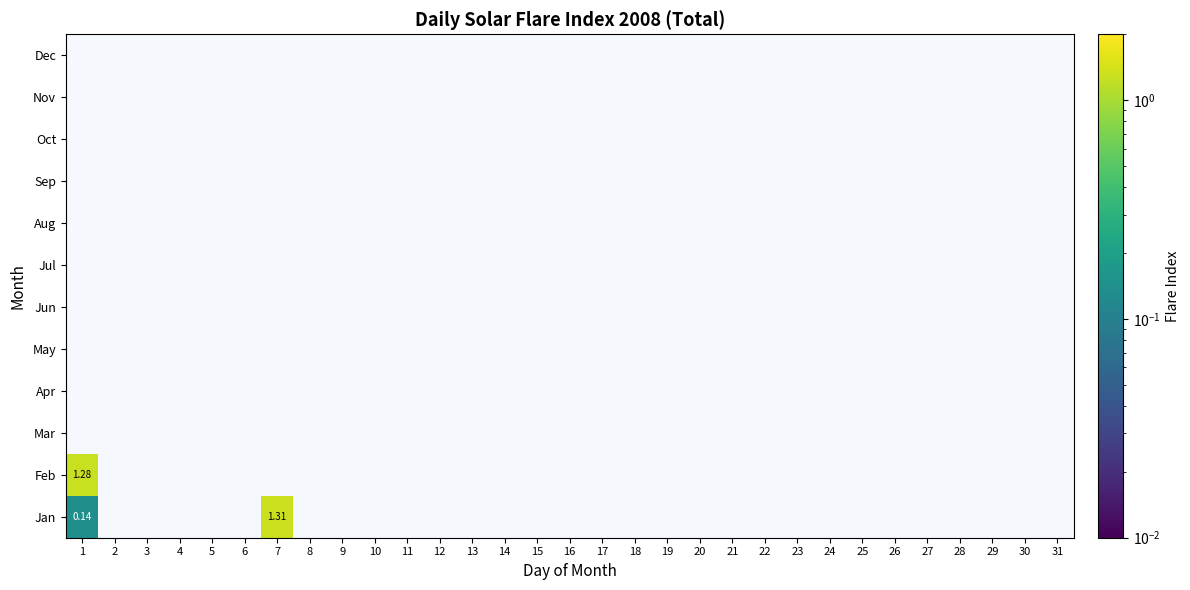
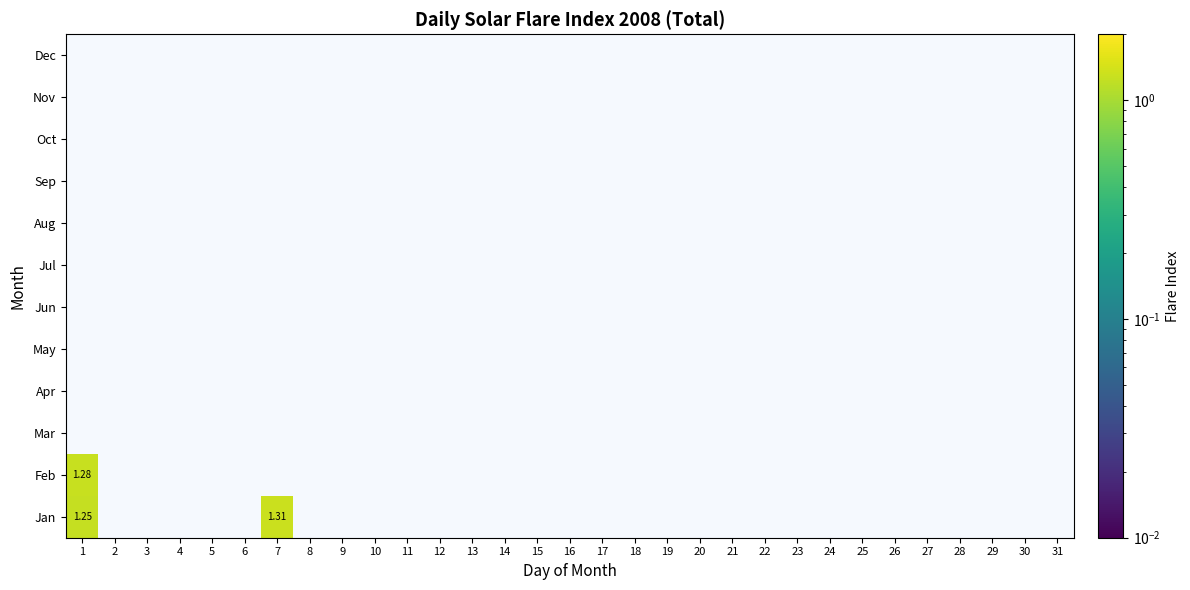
Jan, 1: 0.14 -> 1.25
